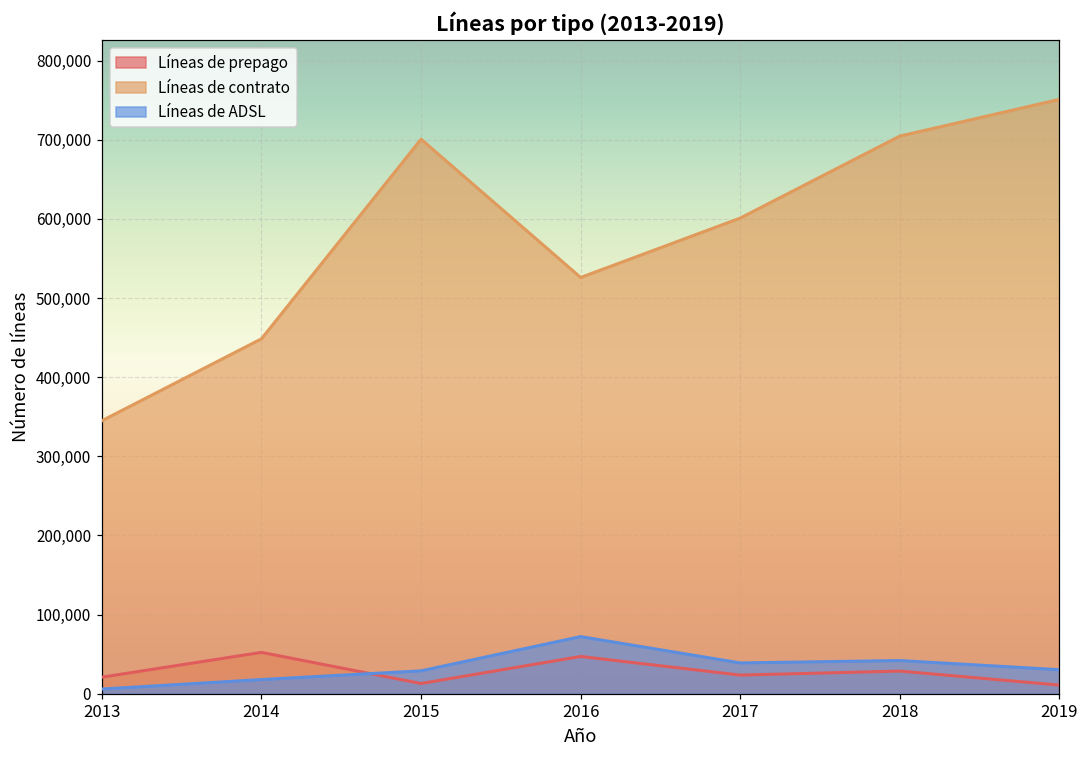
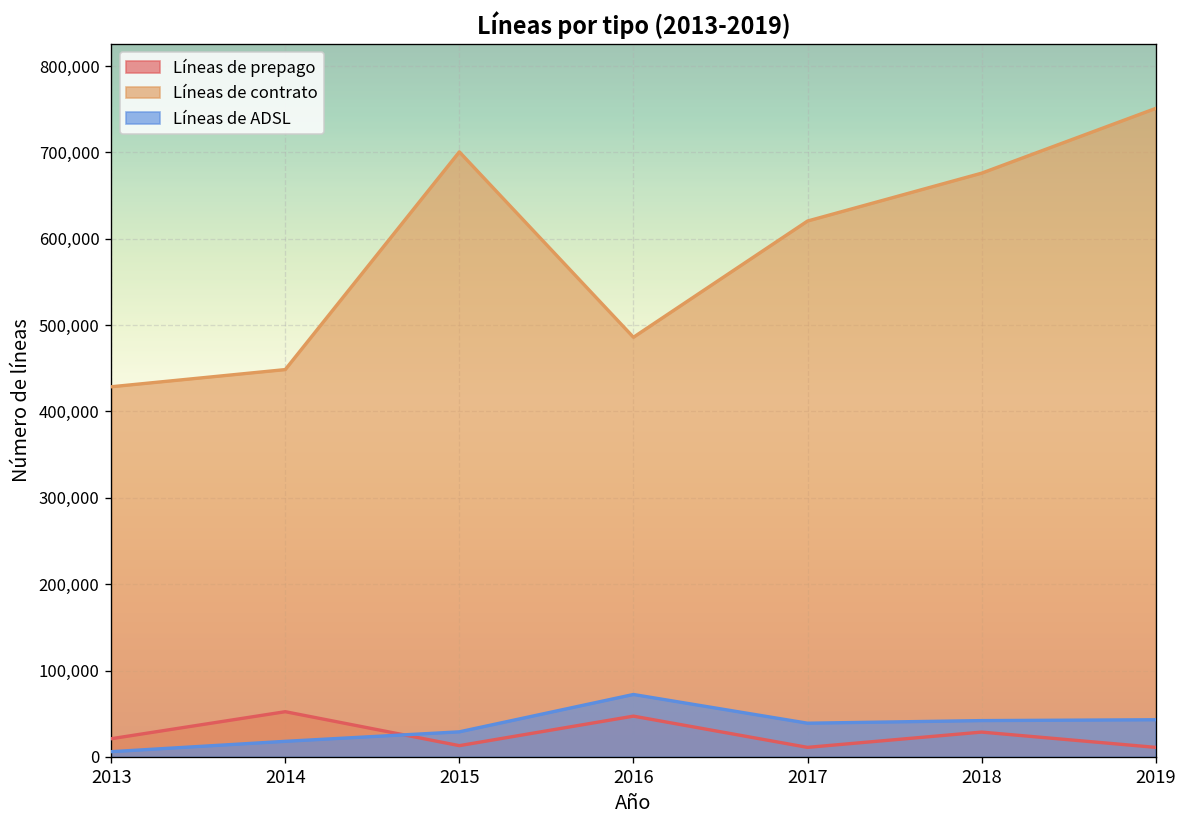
Líneas de contrato, 2013: 350,000 -> 430,000
Líneas de contrato, 2016: 530,000 -> 490,000
Líneas de prepago, 2017: 20,000 -> 10,000
Líneas de contrato, 2017: 600,000 -> 620,000
Líneas de contrato, 2018: 700,000 -> 680,000
Líneas de ADSL, 2019: 30,000 -> 40,000
